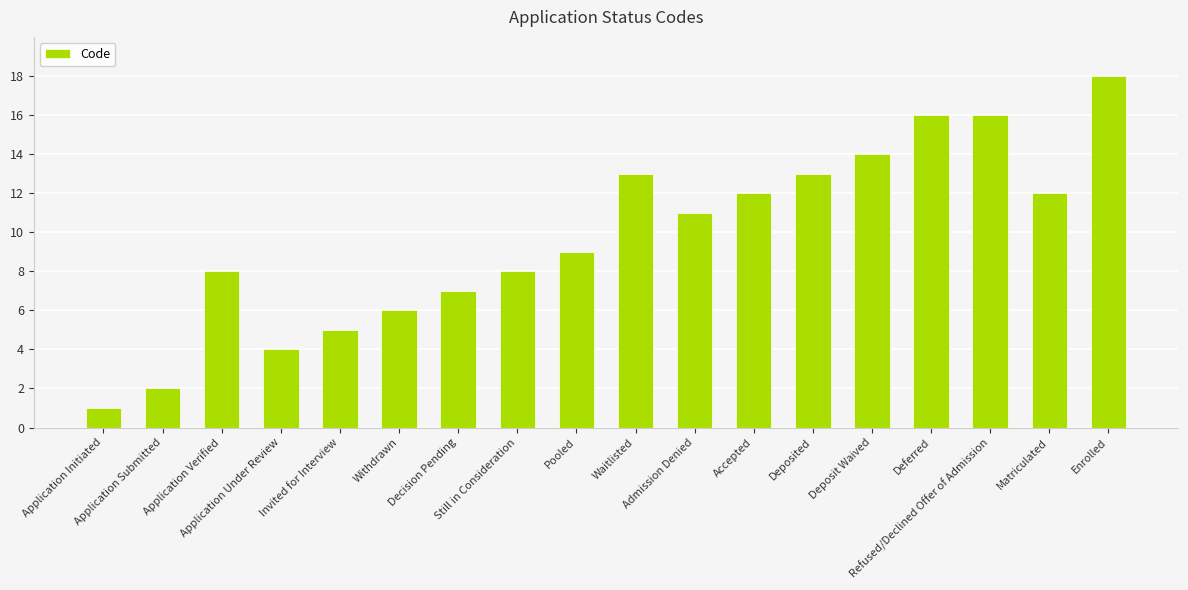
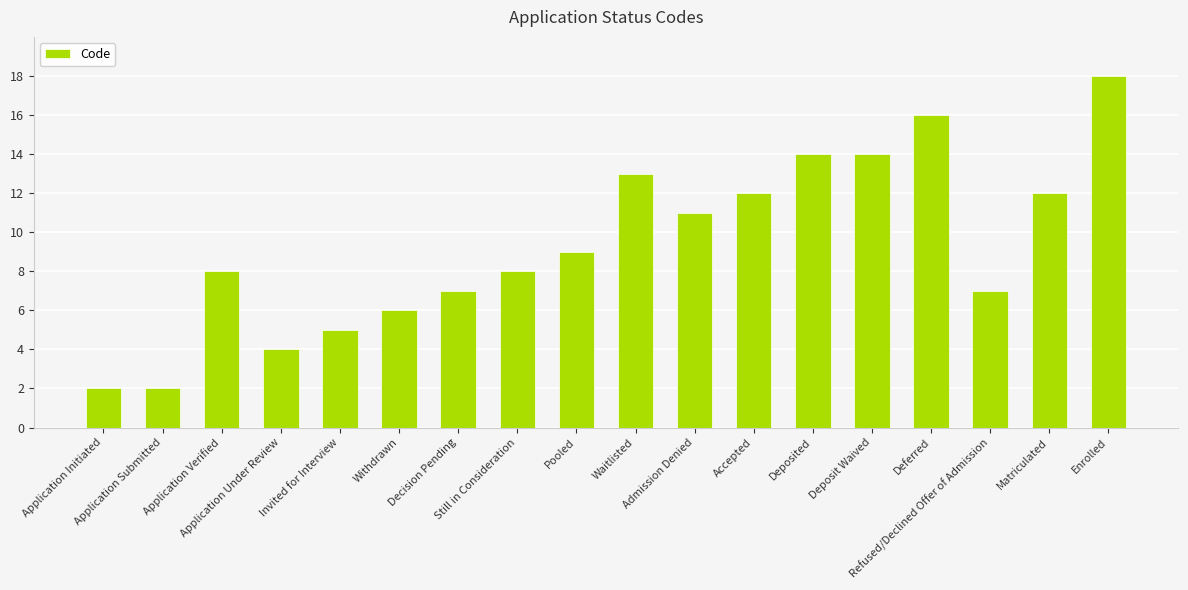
Application Initiated: 1 -> 2
Deposited: 13 -> 14
Refused/Declined Offer of Admission: 16 -> 7
